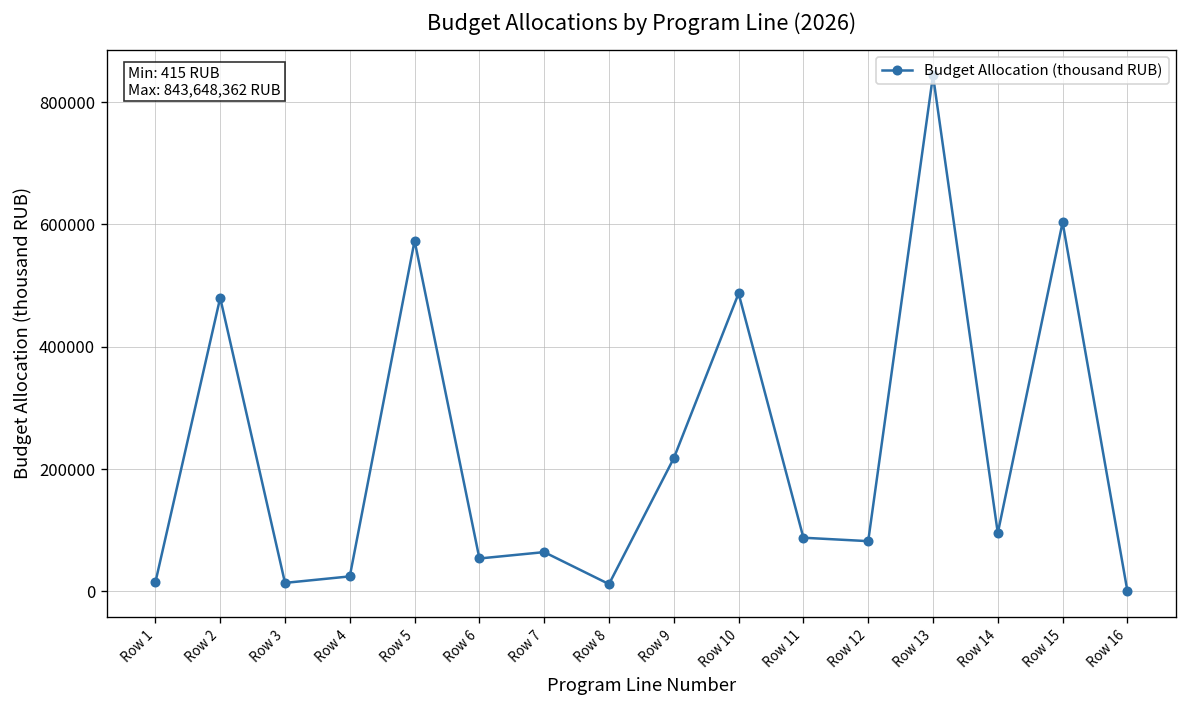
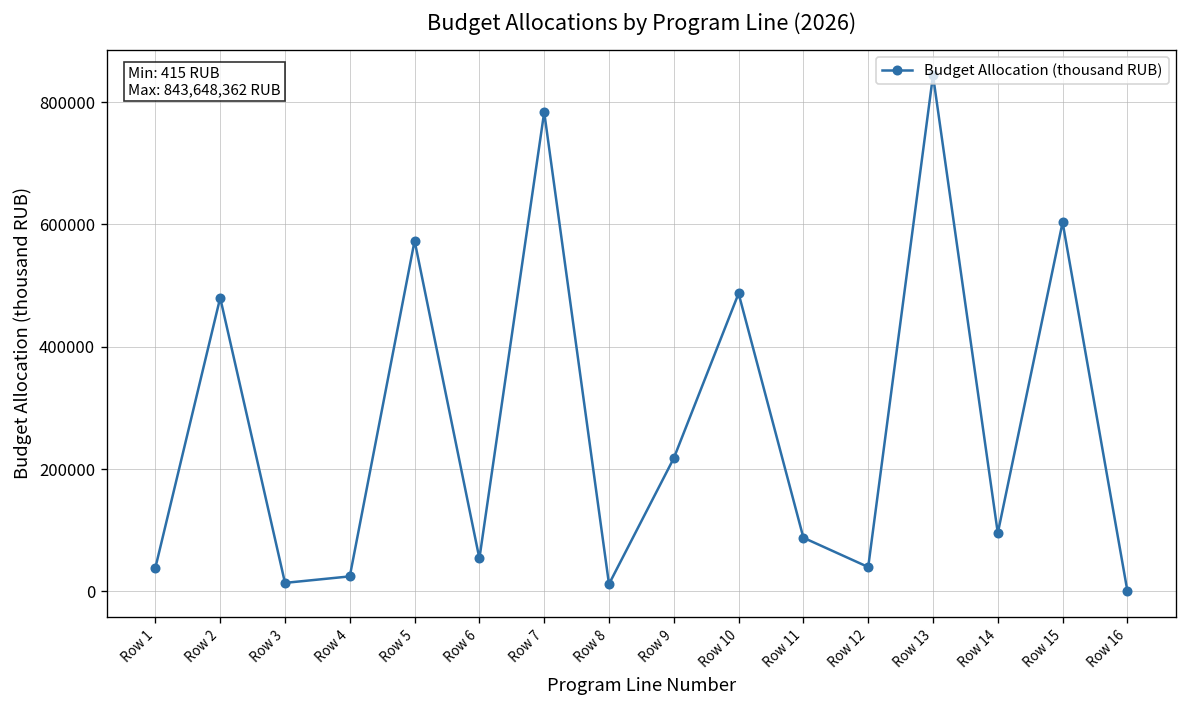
Row 1: 10000 -> 40000
Row 7: 60000 -> 780000
Row 12: 80000 -> 40000
